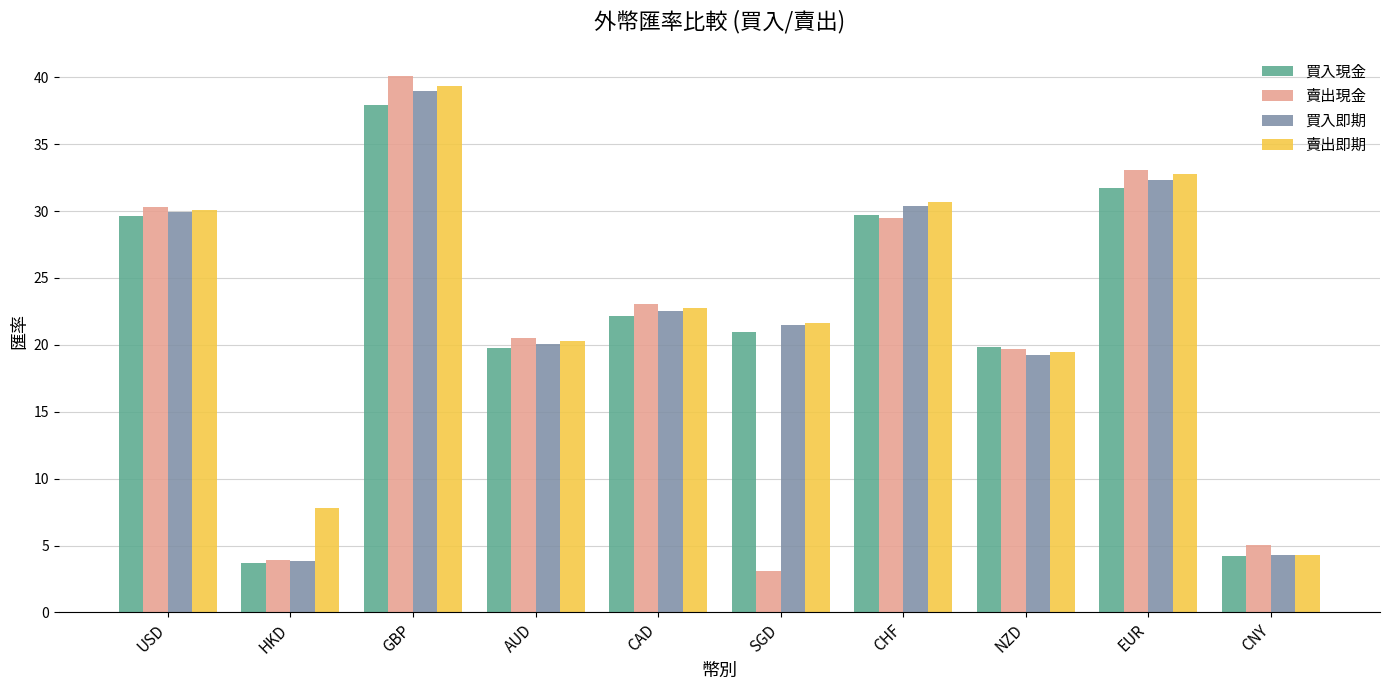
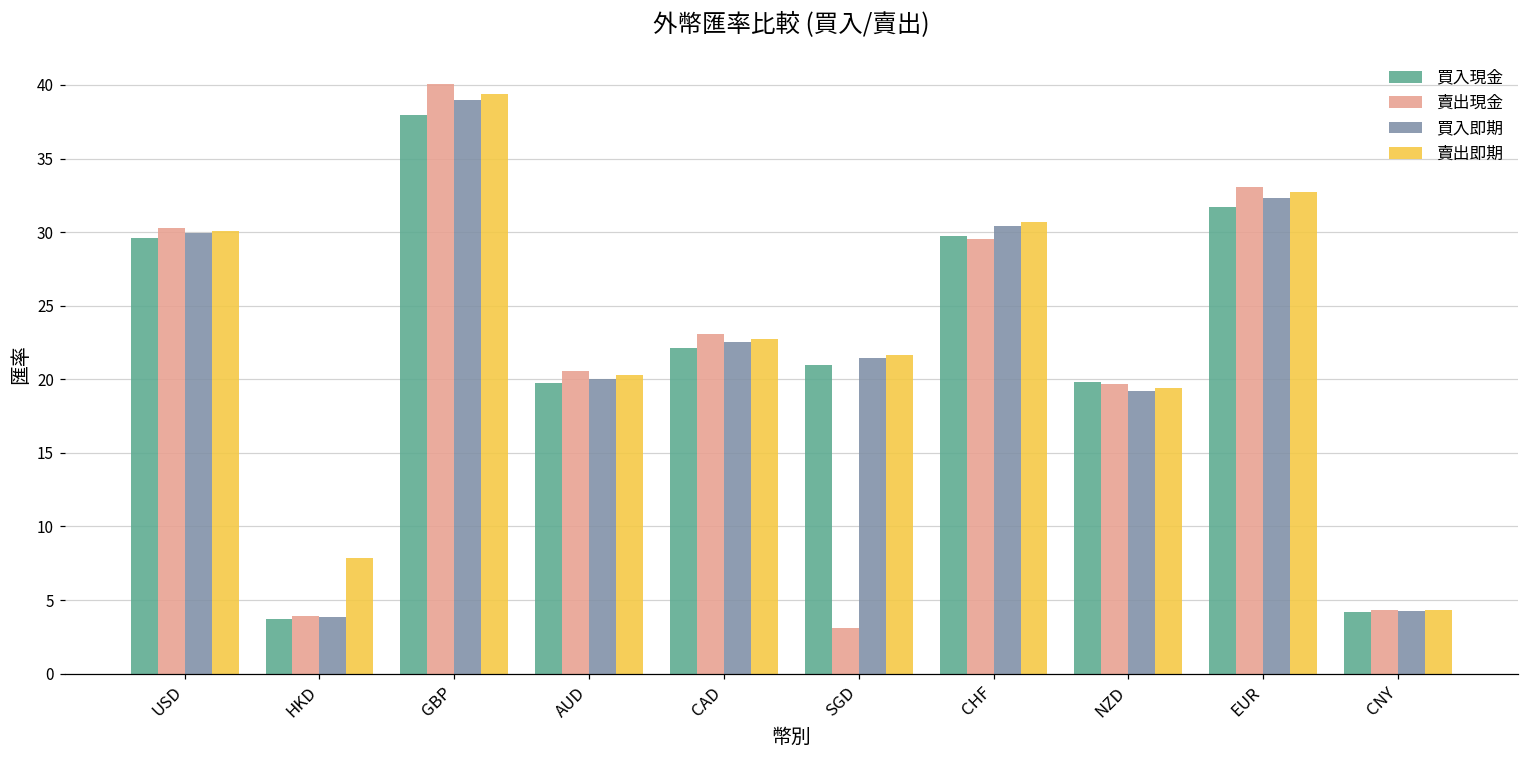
賣出現金, CNY: 5.1 -> 4.4
